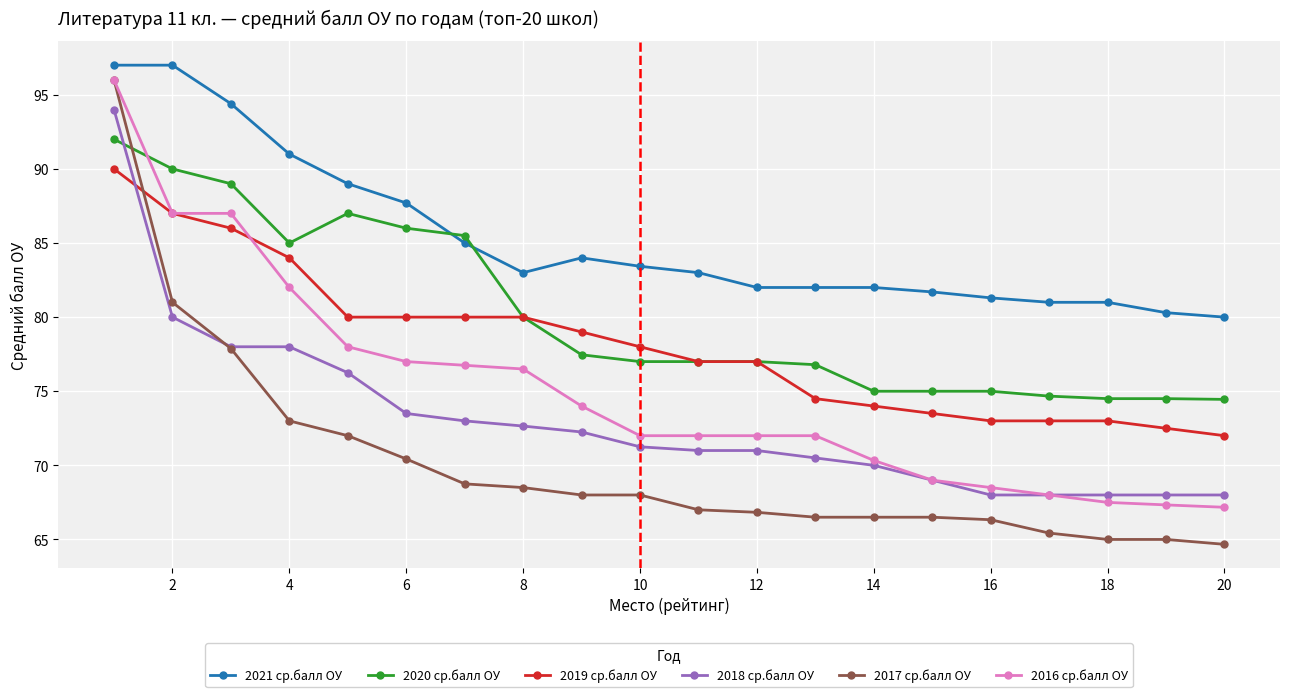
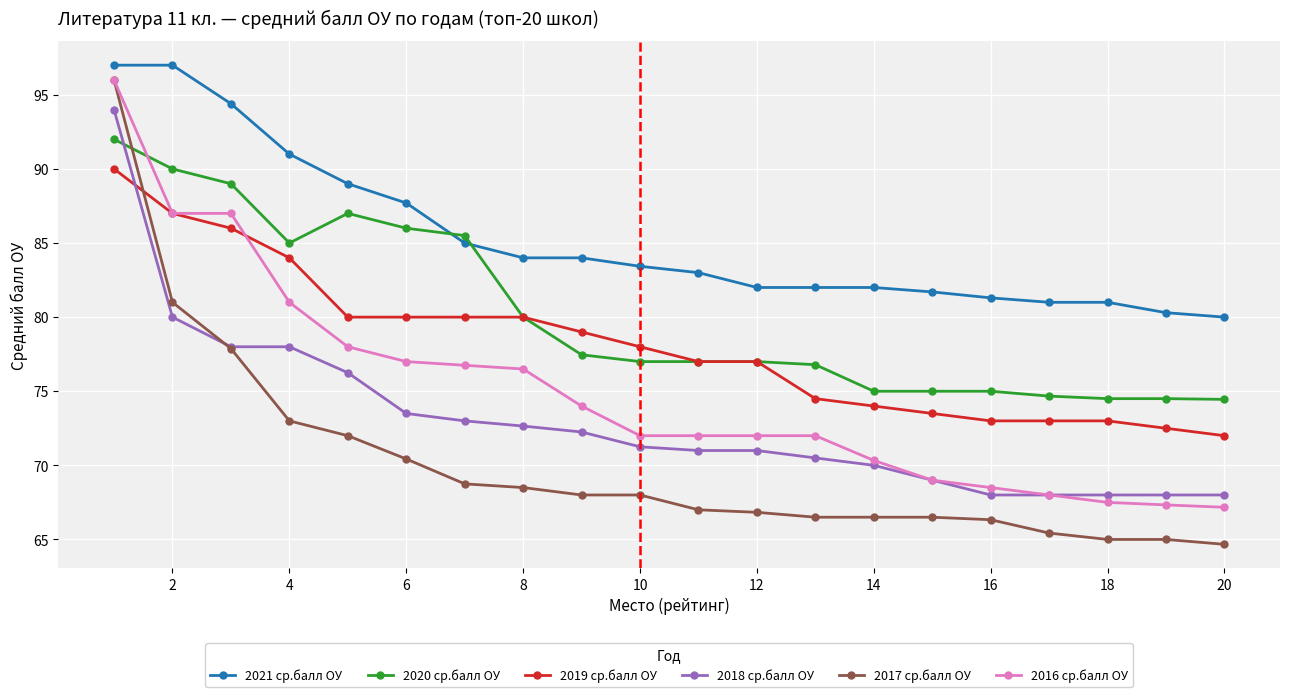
2016 ср.балл ОУ, 4: 82 -> 81
2021 ср.балл ОУ, 8: 83 -> 84
